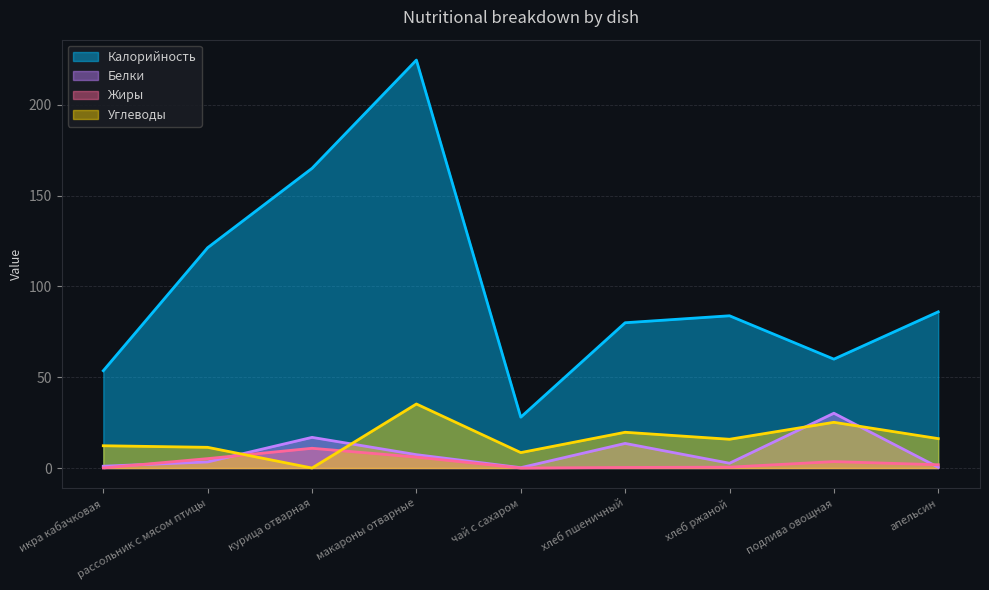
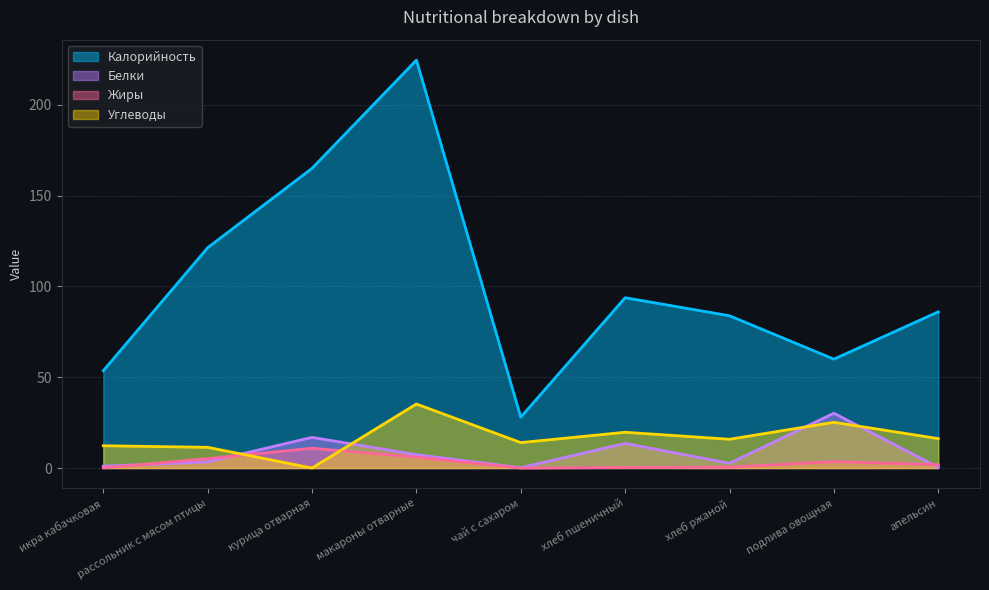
Углеводы, чай с сахаром: 9 -> 14
Калорийность, хлеб пшеничный: 80 -> 94
